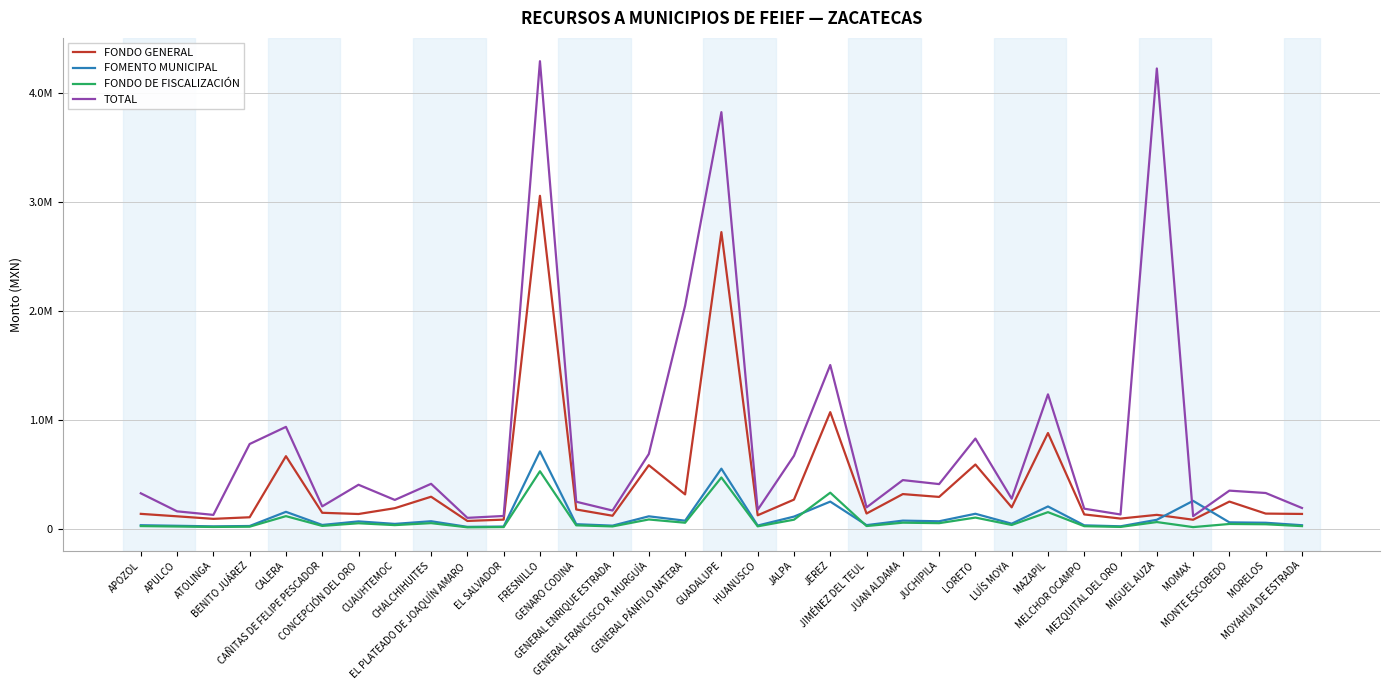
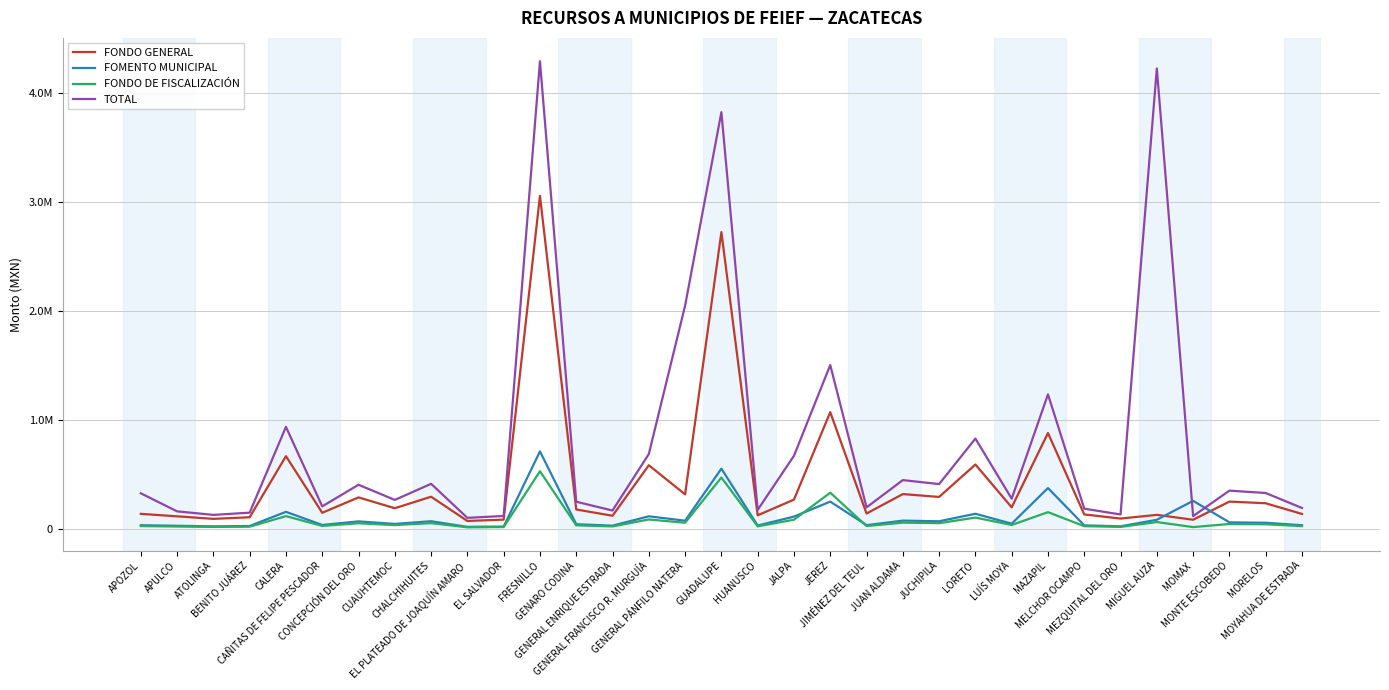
TOTAL, BENITO JUÁREZ: 780000 -> 150000
FONDO GENERAL, CONCEPCIÓN DEL ORO: 130000 -> 290000
FOMENTO MUNICIPAL, MAZAPIL: 200000 -> 370000
FONDO GENERAL, MORELOS: 140000 -> 230000
